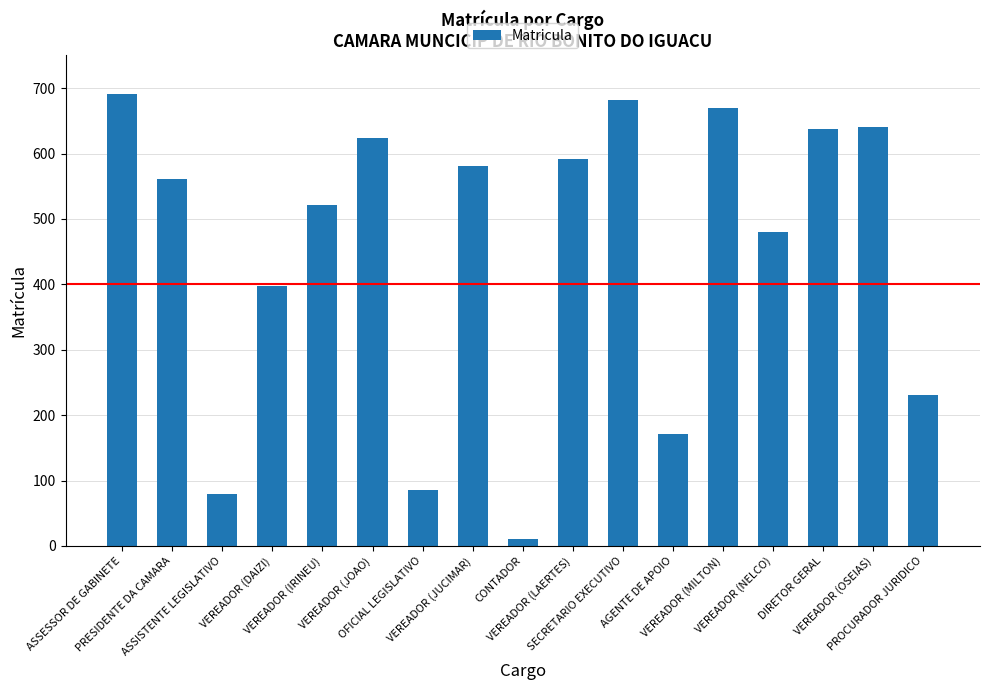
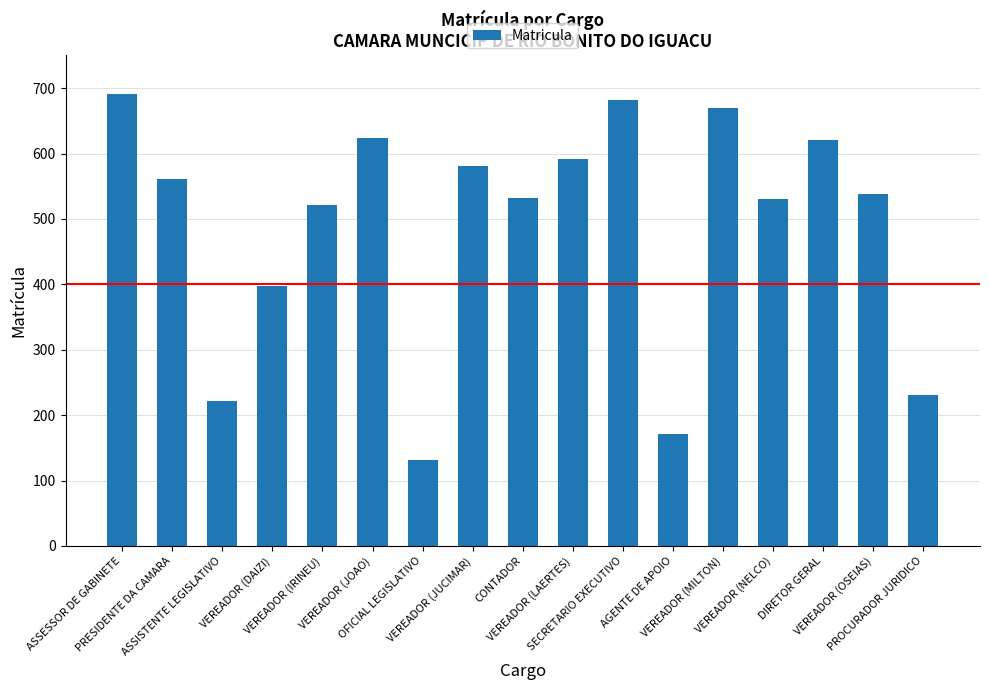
ASSISTENTE LEGISLATIVO: 80 -> 220
OFICIAL LEGISLATIVO: 90 -> 130
CONTADOR: 10 -> 530
VEREADOR (NELCO): 480 -> 530
DIRETOR GERAL: 640 -> 620
VEREADOR (OSEIAS): 640 -> 540
